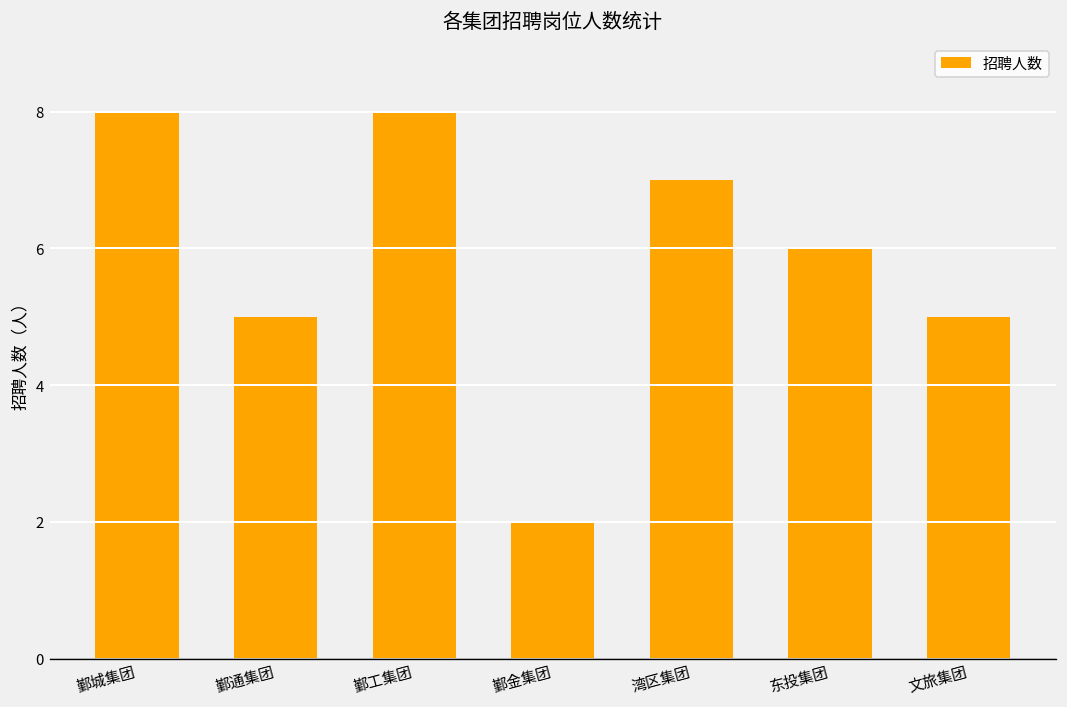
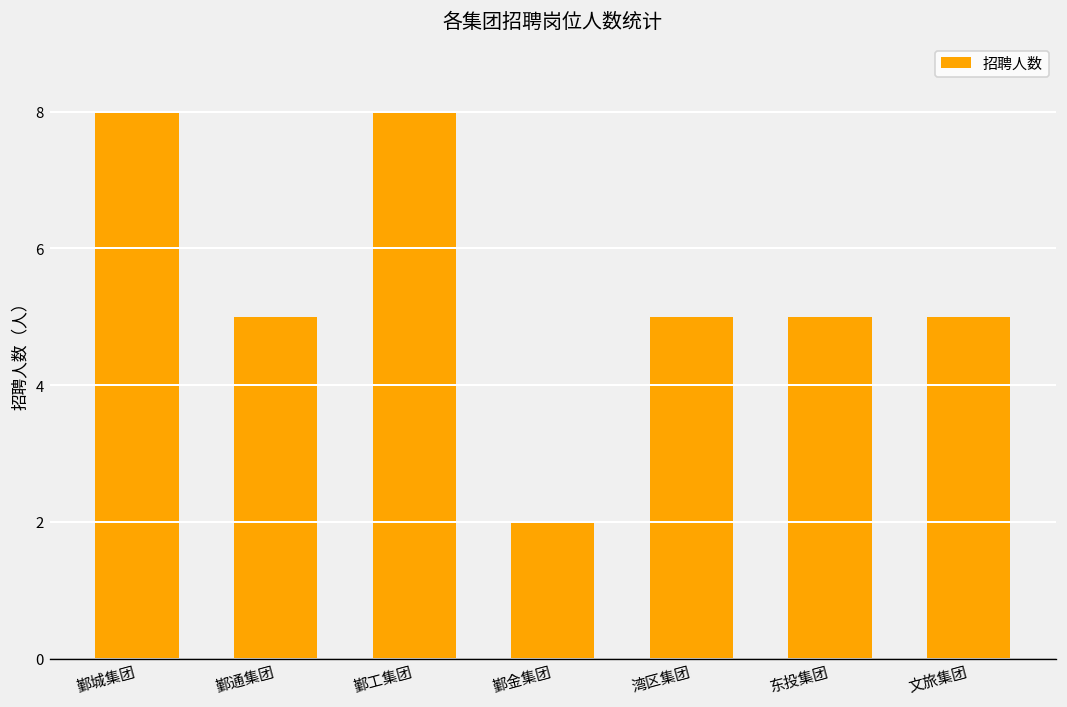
湾区集团: 7 -> 5
东投集团: 6 -> 5
